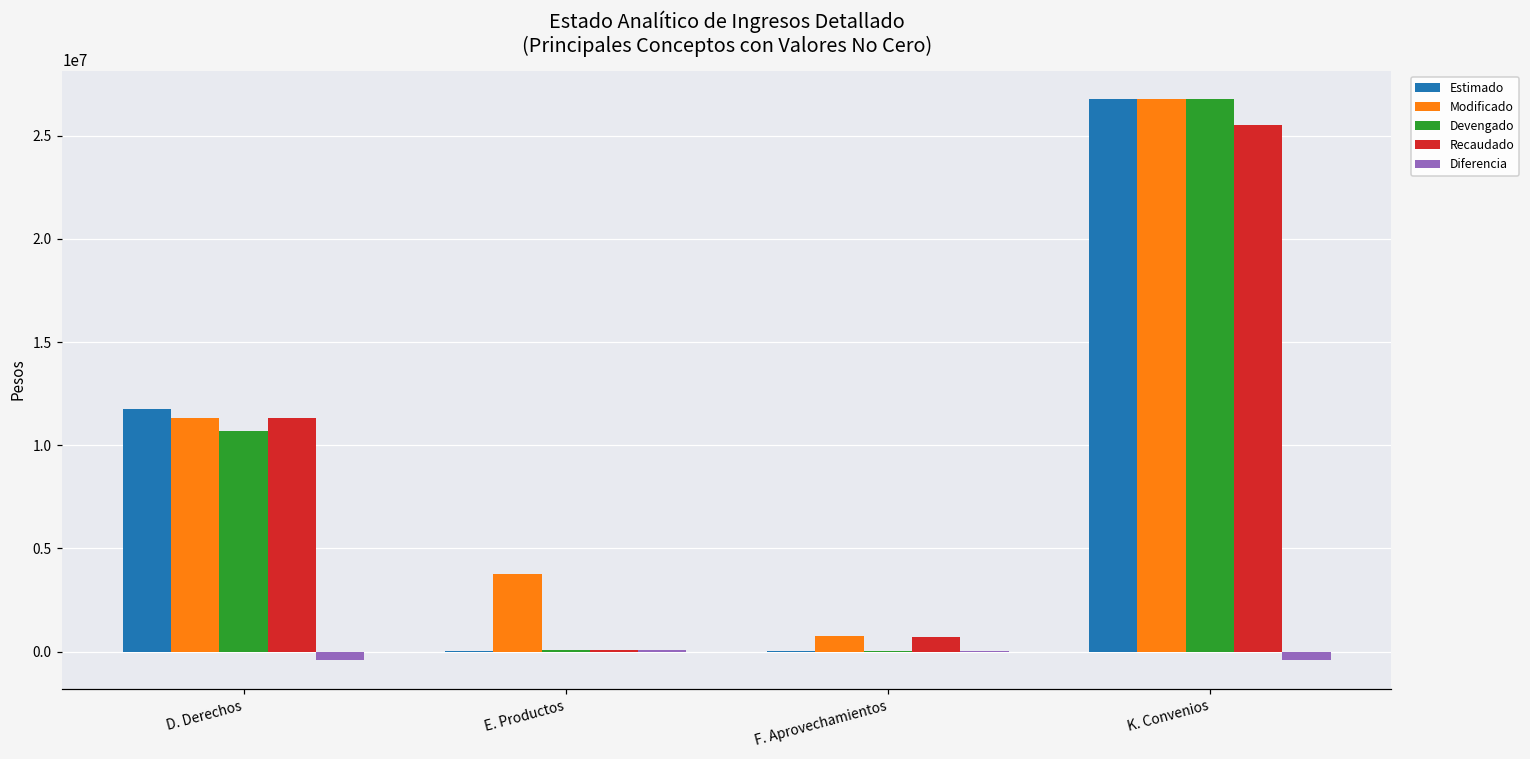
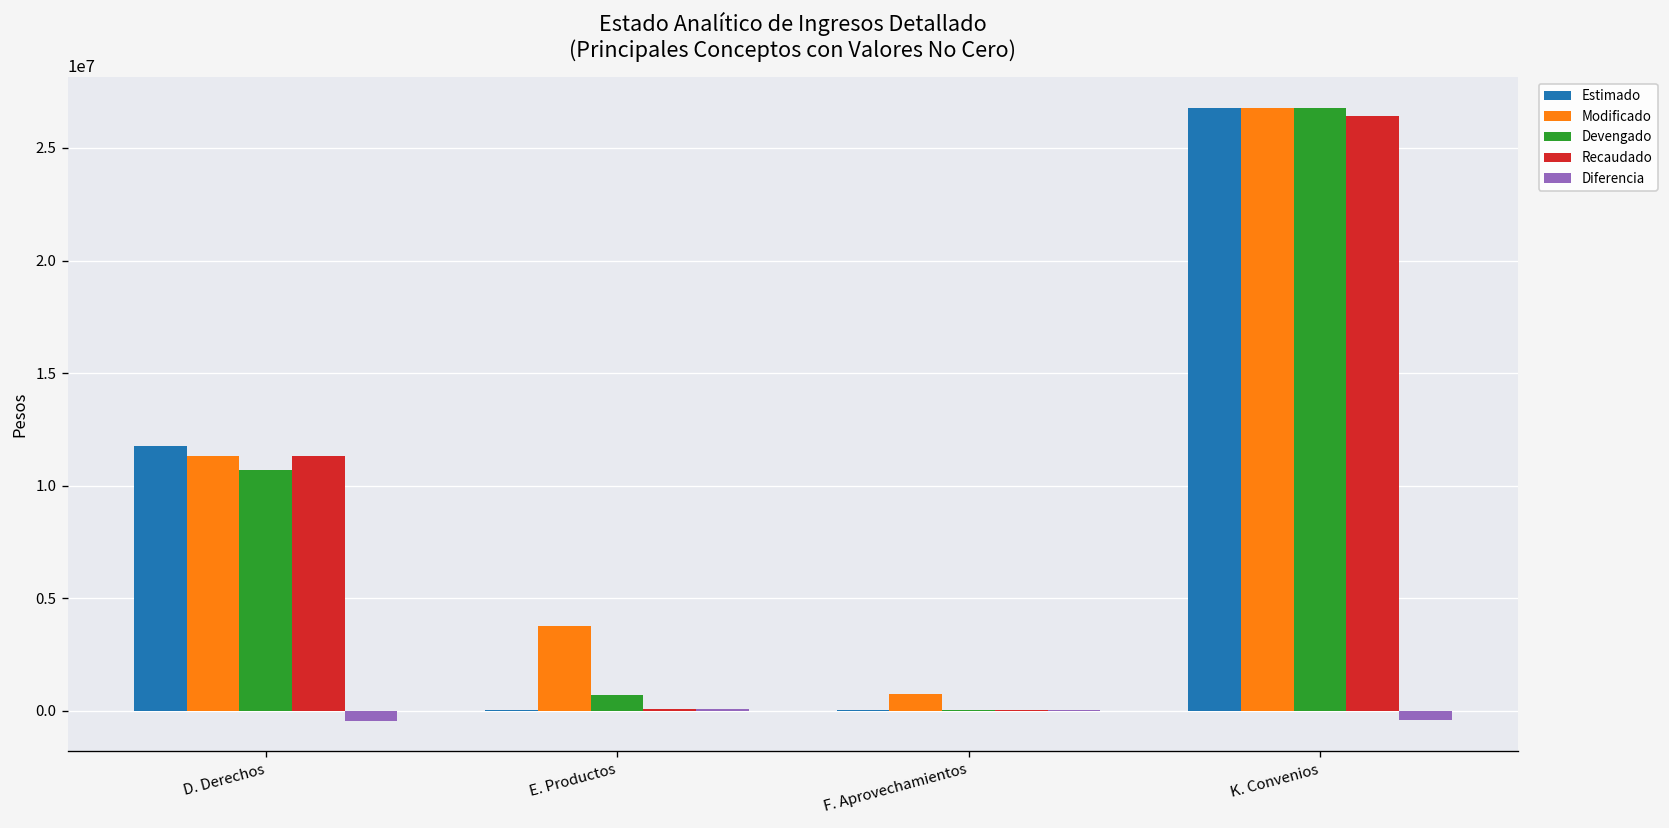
Devengado, E. Productos: 100000 -> 700000
Recaudado, F. Aprovechamientos: 700000 -> 0
Recaudado, K. Convenios: 25500000 -> 26400000
